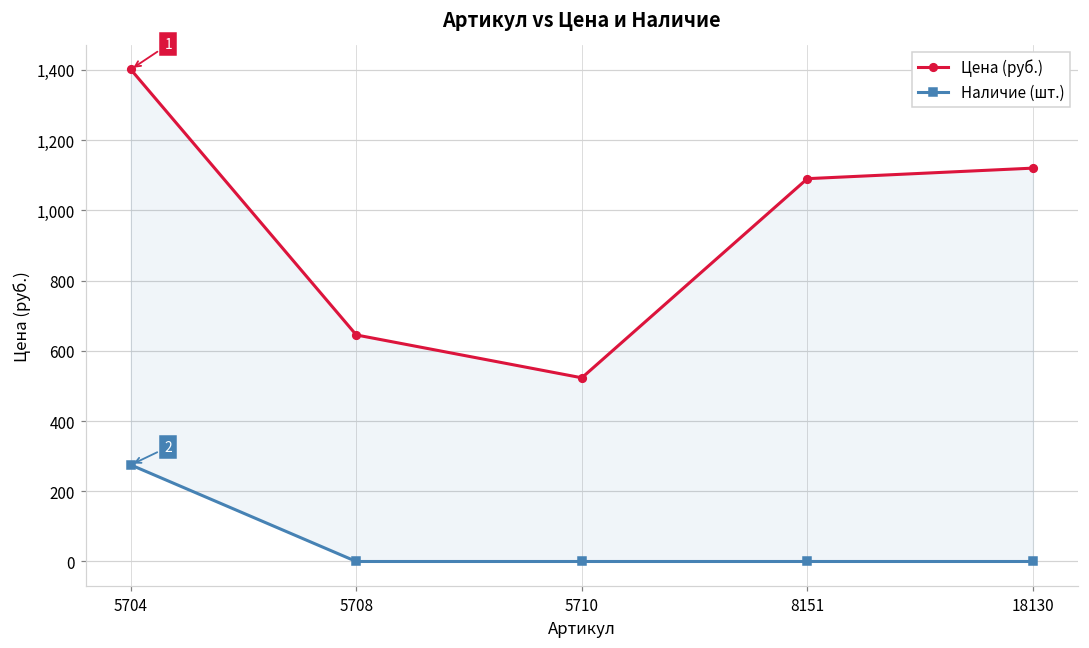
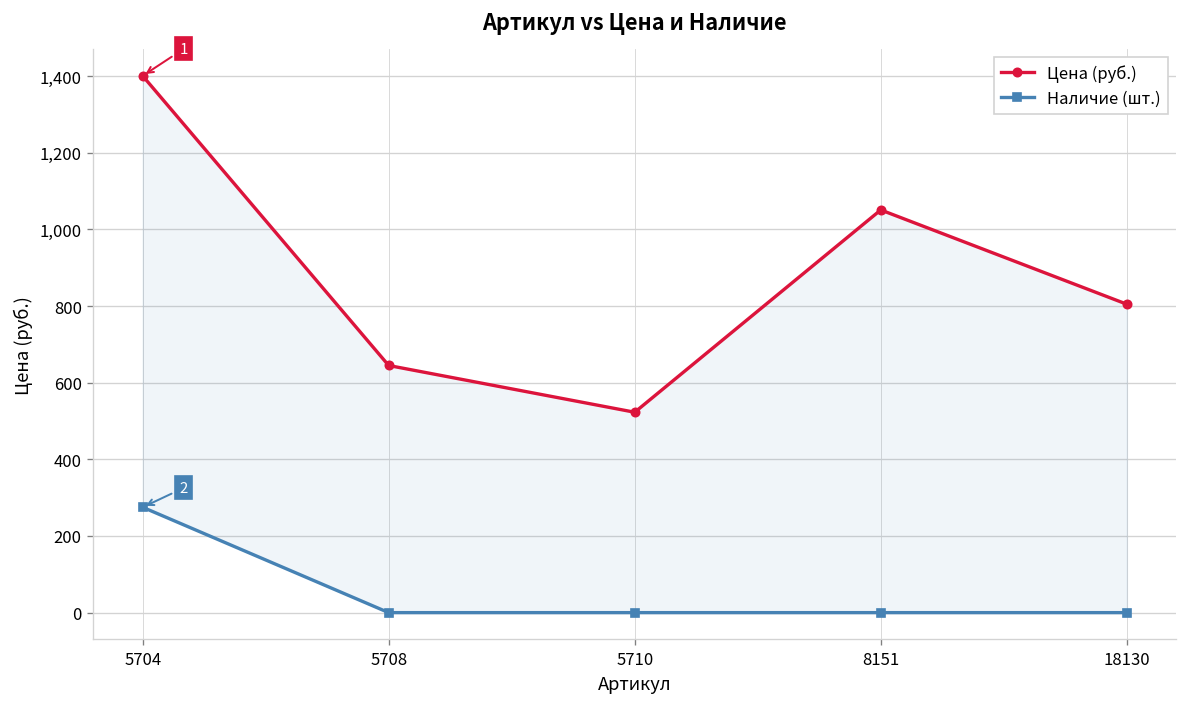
Цена (руб.), 8151: 1,090 -> 1,050
Цена (руб.), 18130: 1,120 -> 810
